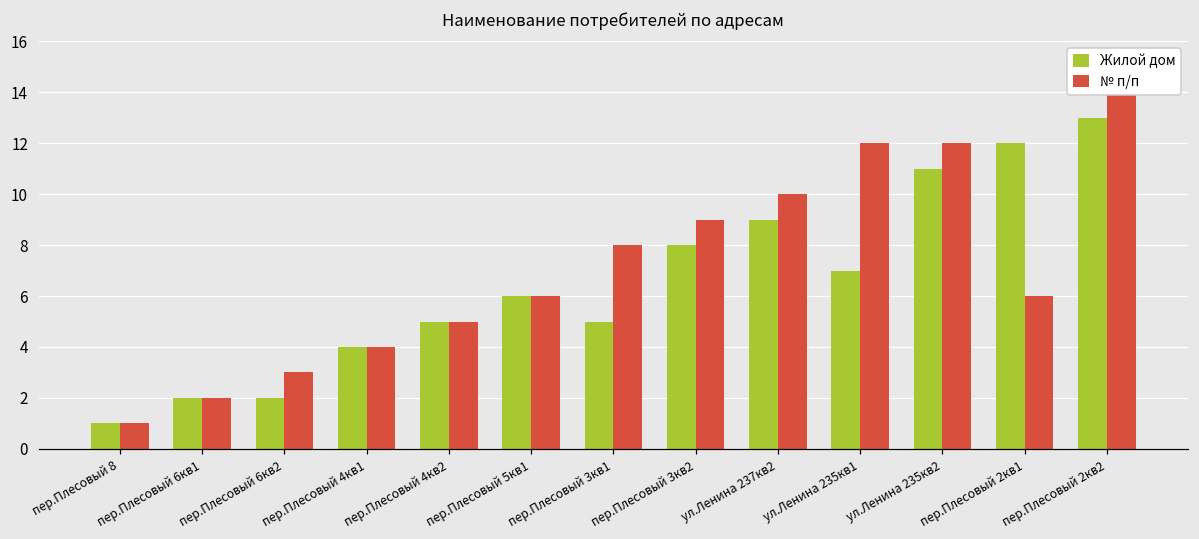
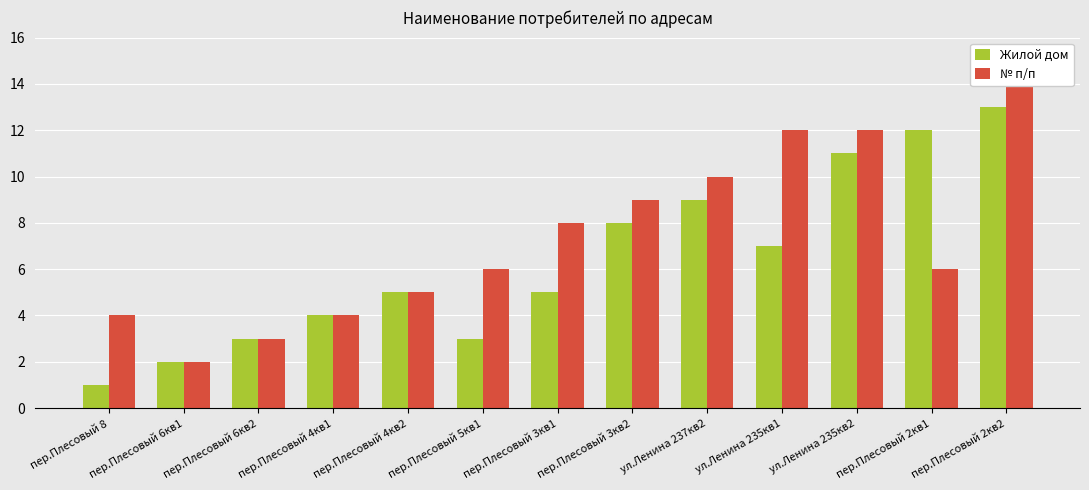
№ п/п, пер.Плесовый 8: 1 -> 4
Жилой дом, пер.Плесовый 6кв2: 2 -> 3
Жилой дом, пер.Плесовый 5кв1: 6 -> 3
